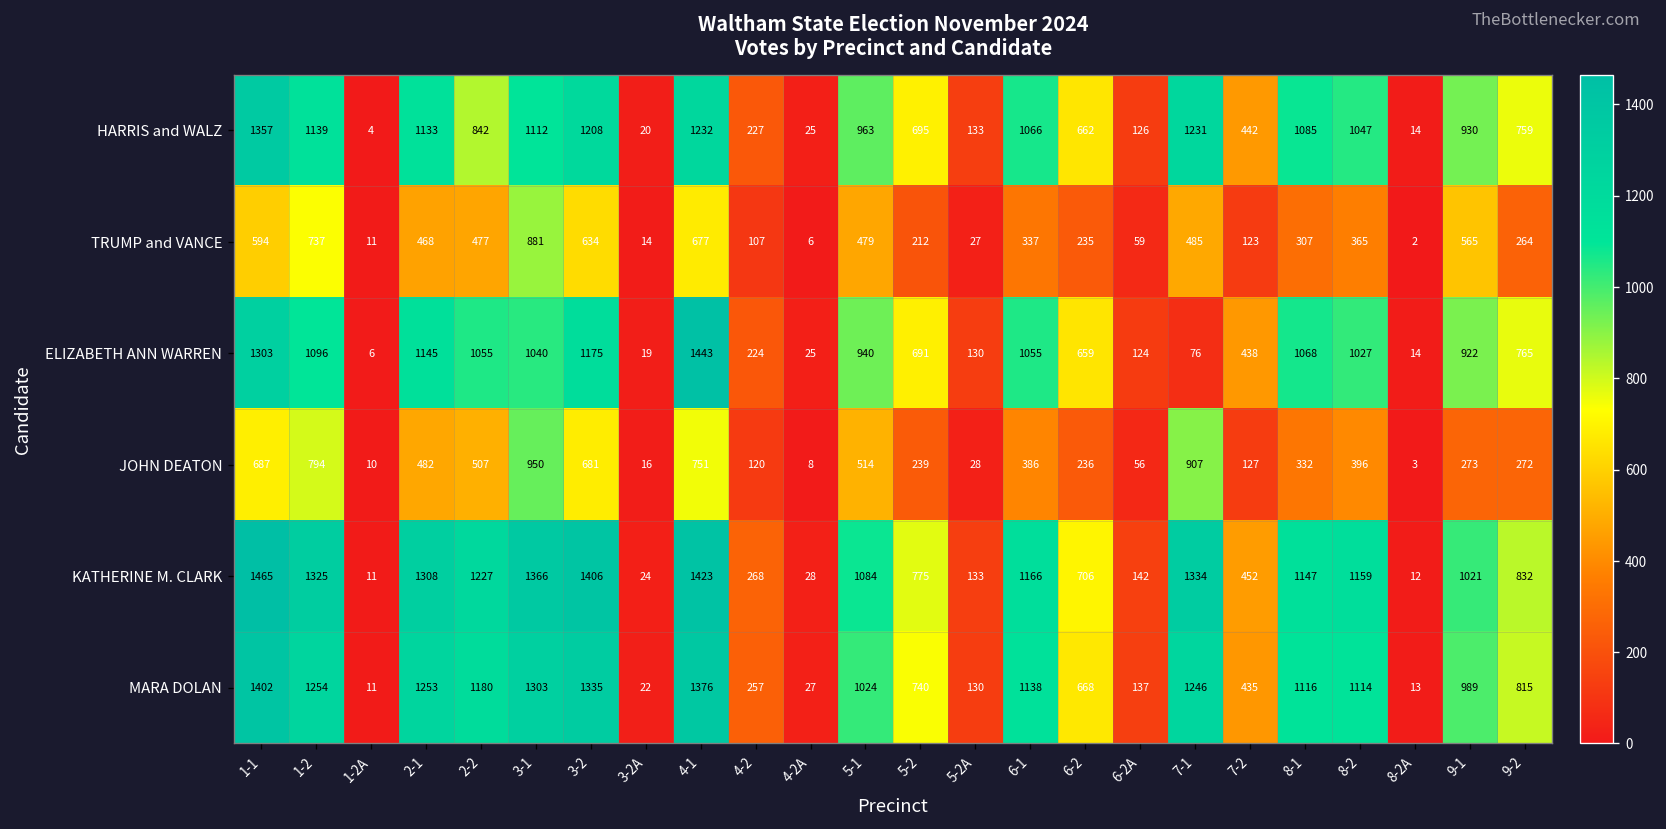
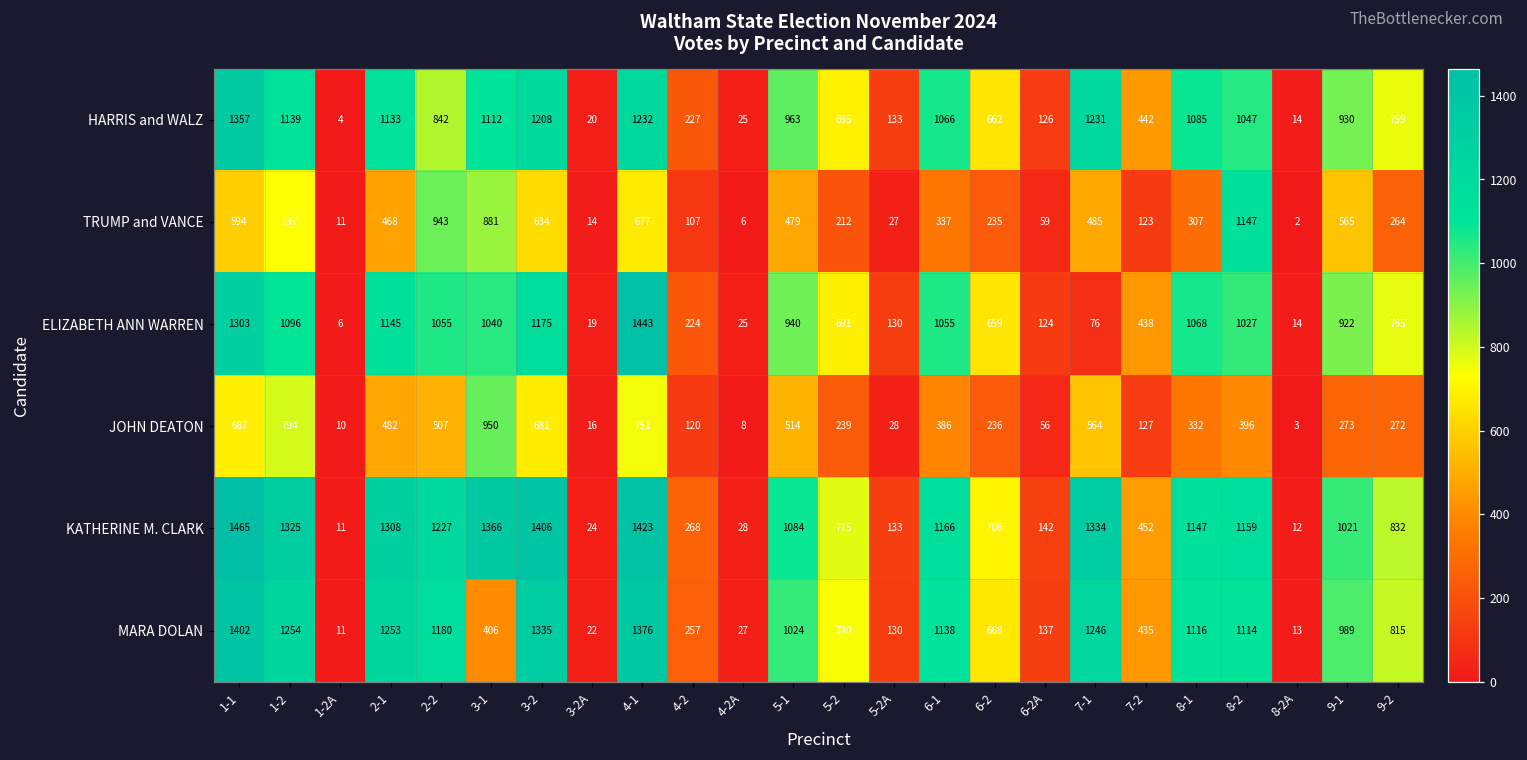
TRUMP and VANCE, 2-2: 477 -> 943
TRUMP and VANCE, 8-2: 365 -> 1147
JOHN DEATON, 7-1: 907 -> 564
MARA DOLAN, 3-1: 1303 -> 406
